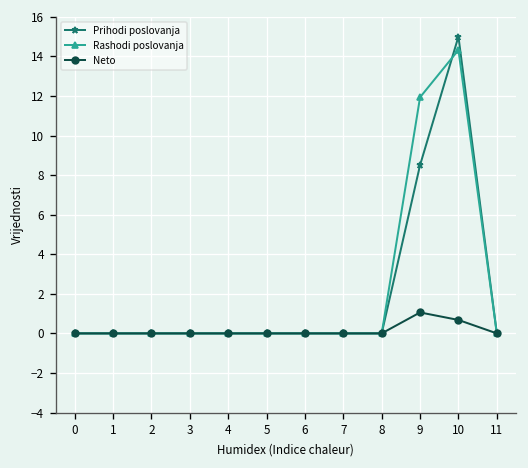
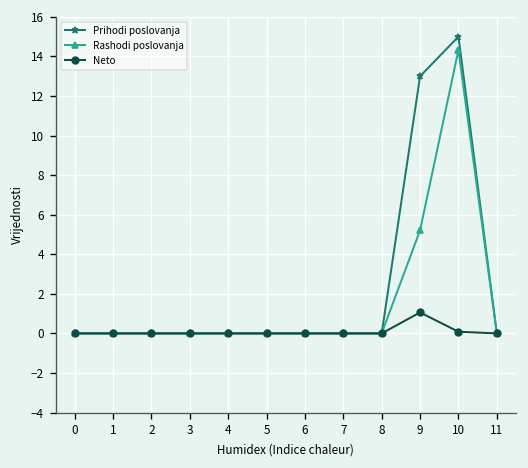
Prihodi poslovanja, 9: 8.5 -> 13.0
Rashodi poslovanja, 9: 11.9 -> 5.2
Neto, 10: 0.7 -> 0.1
